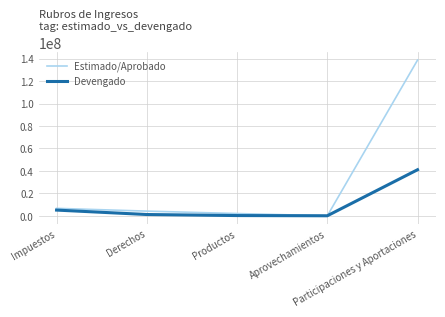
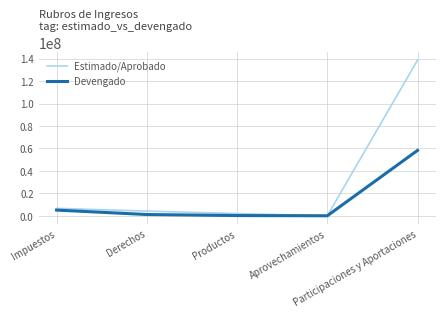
Devengado, Participaciones y Aportaciones: 41000000 -> 58000000
